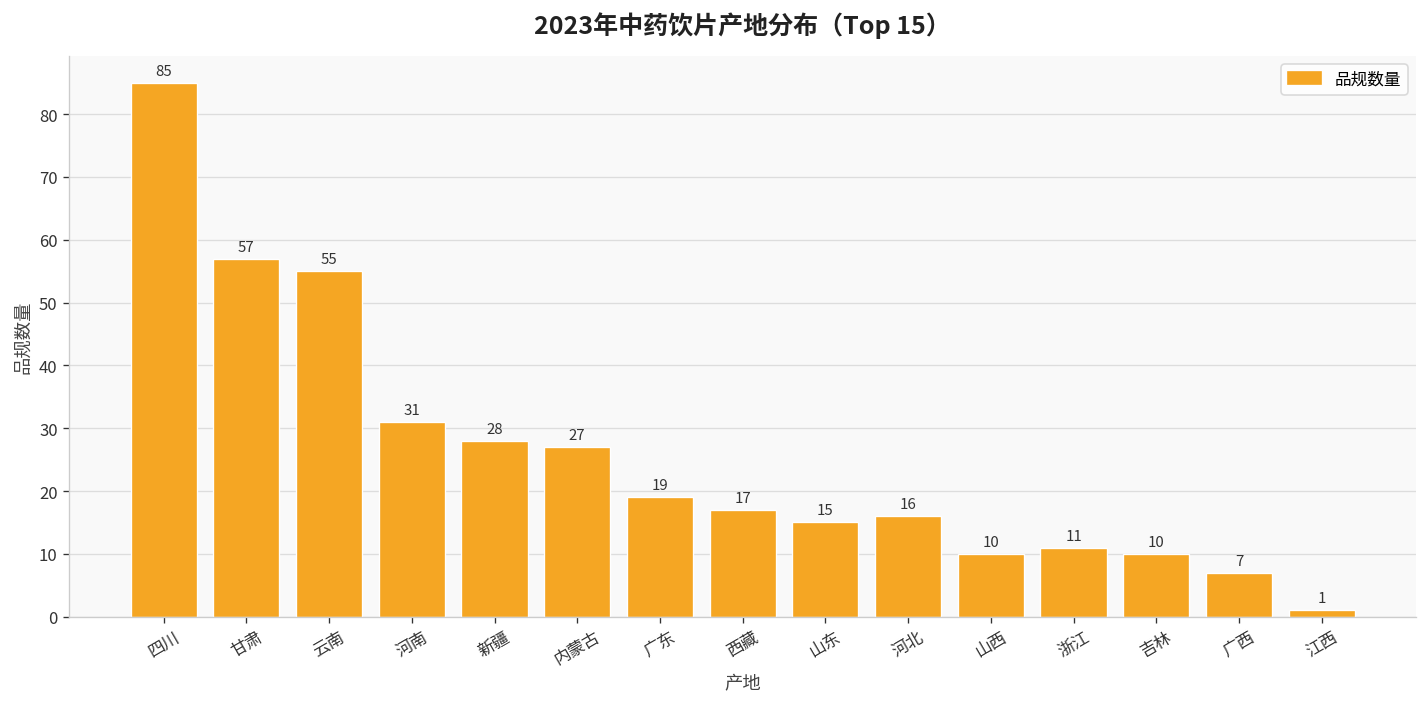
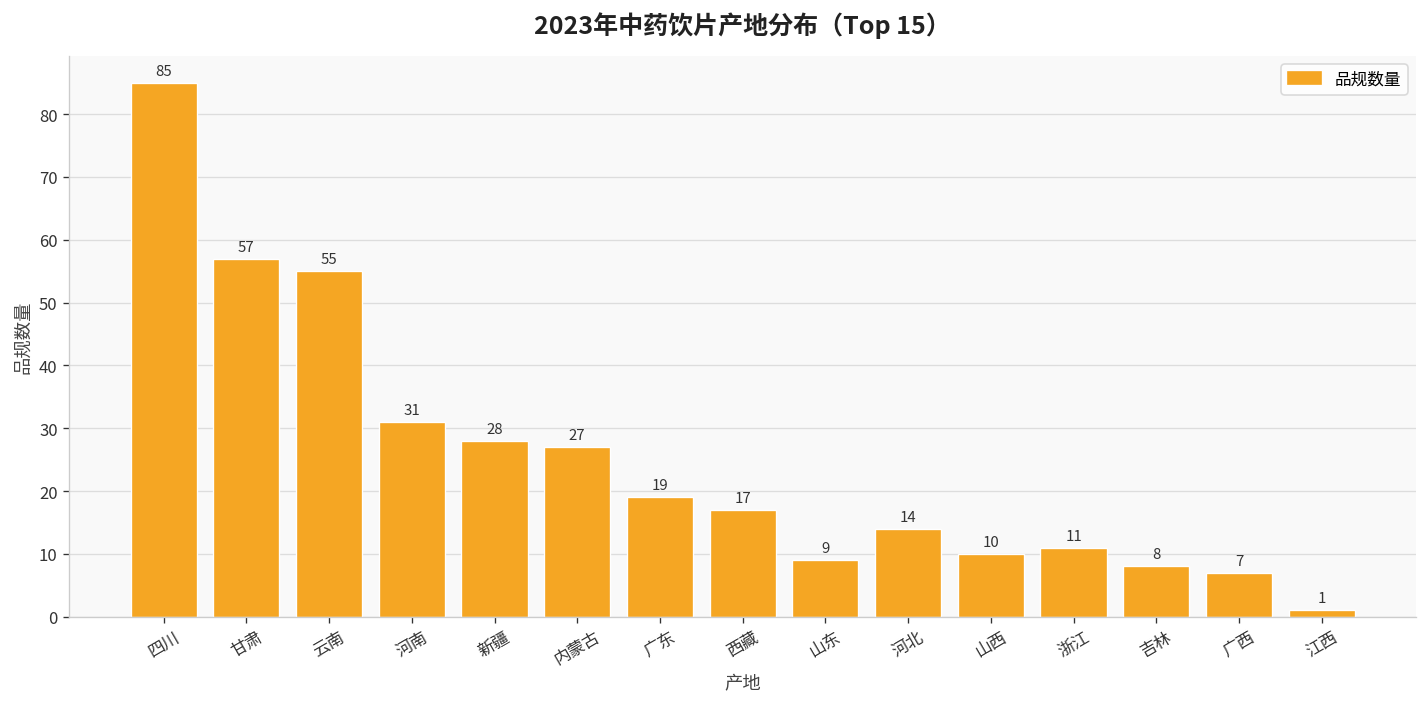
山东: 15 -> 9
河北: 16 -> 14
吉林: 10 -> 8
